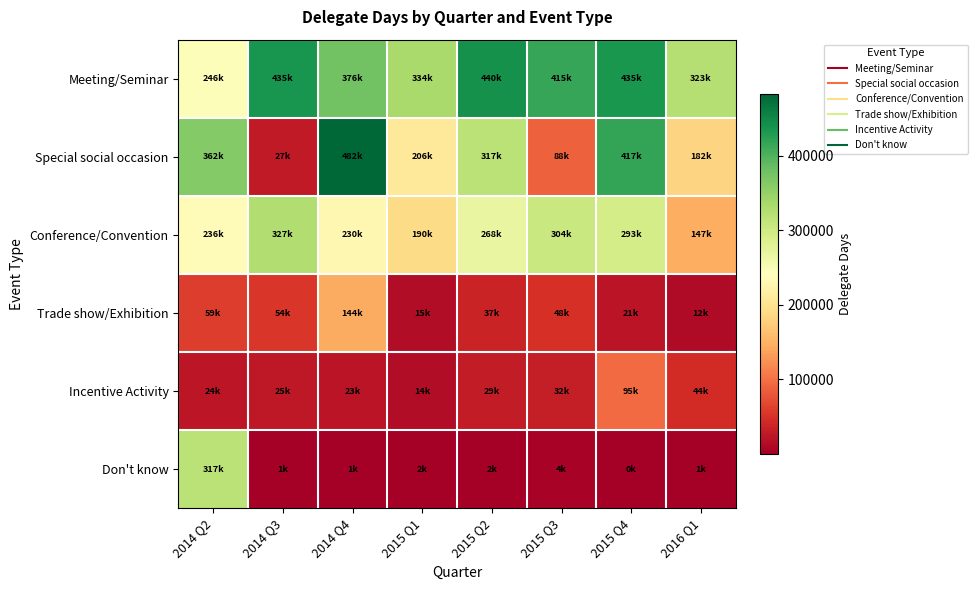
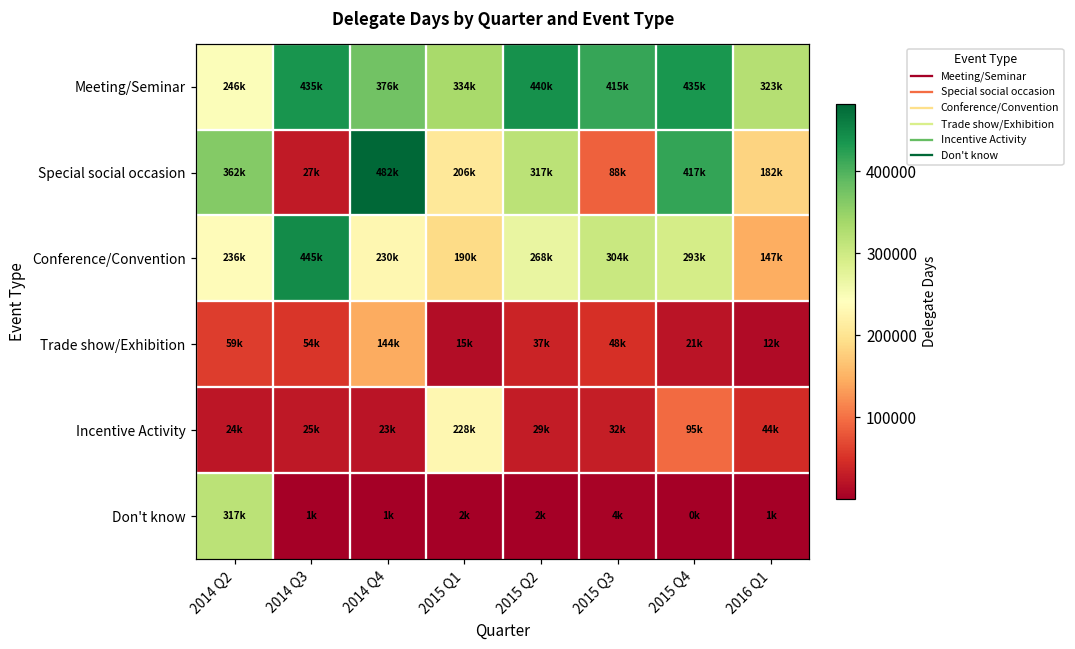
Conference/Convention, 2014 Q3: 327k -> 445k
Incentive Activity, 2015 Q1: 14k -> 228k
